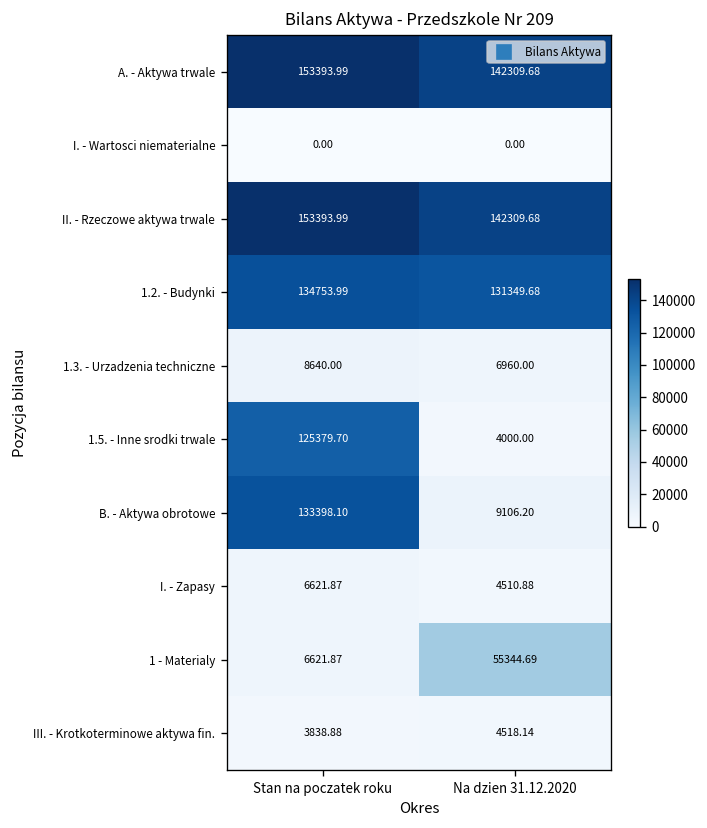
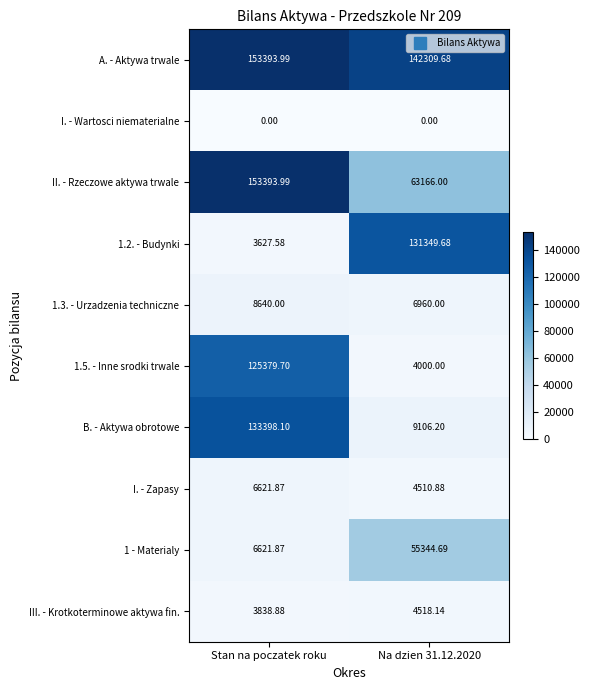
II. - Rzeczowe aktywa trwale, Na dzien 31.12.2020: 142309.68 -> 63166.00
1.2. - Budynki, Stan na poczatek roku: 134753.99 -> 3627.58
